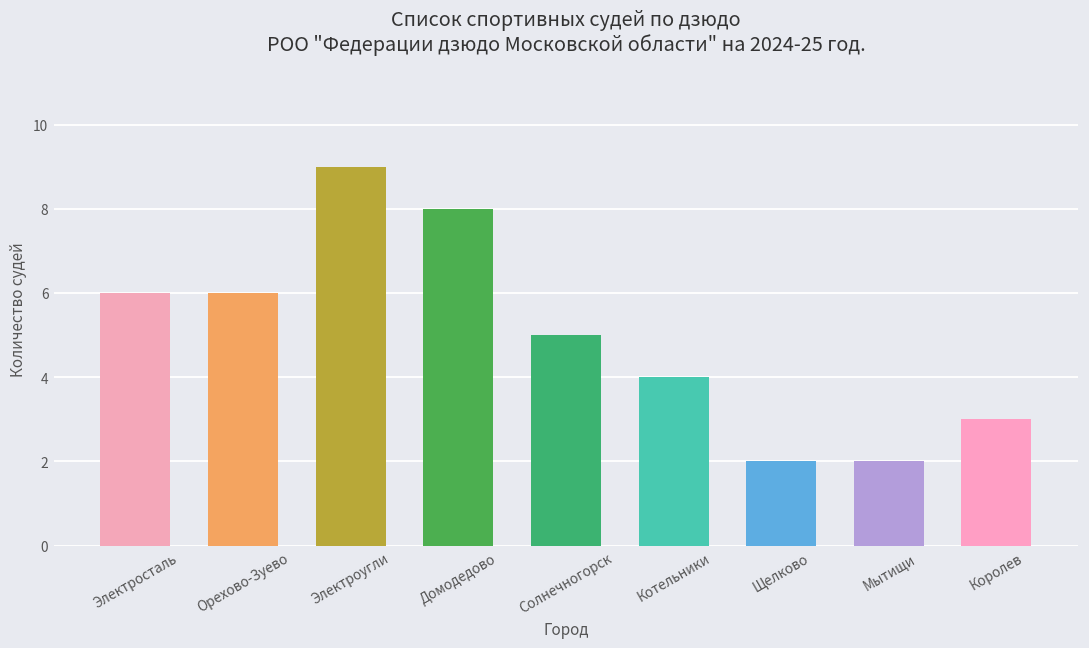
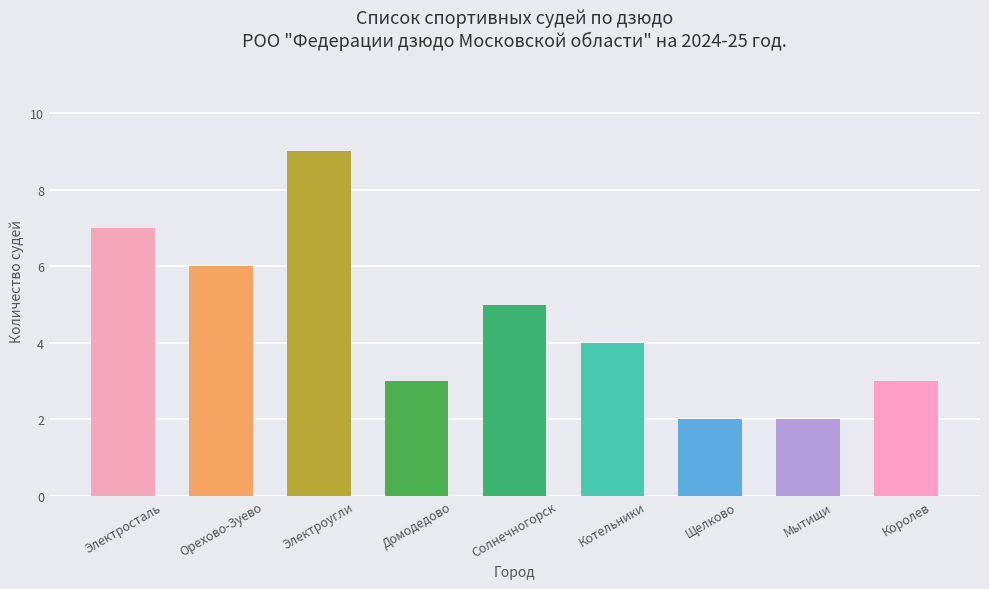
Электросталь: 6 -> 7
Домодедово: 8 -> 3
